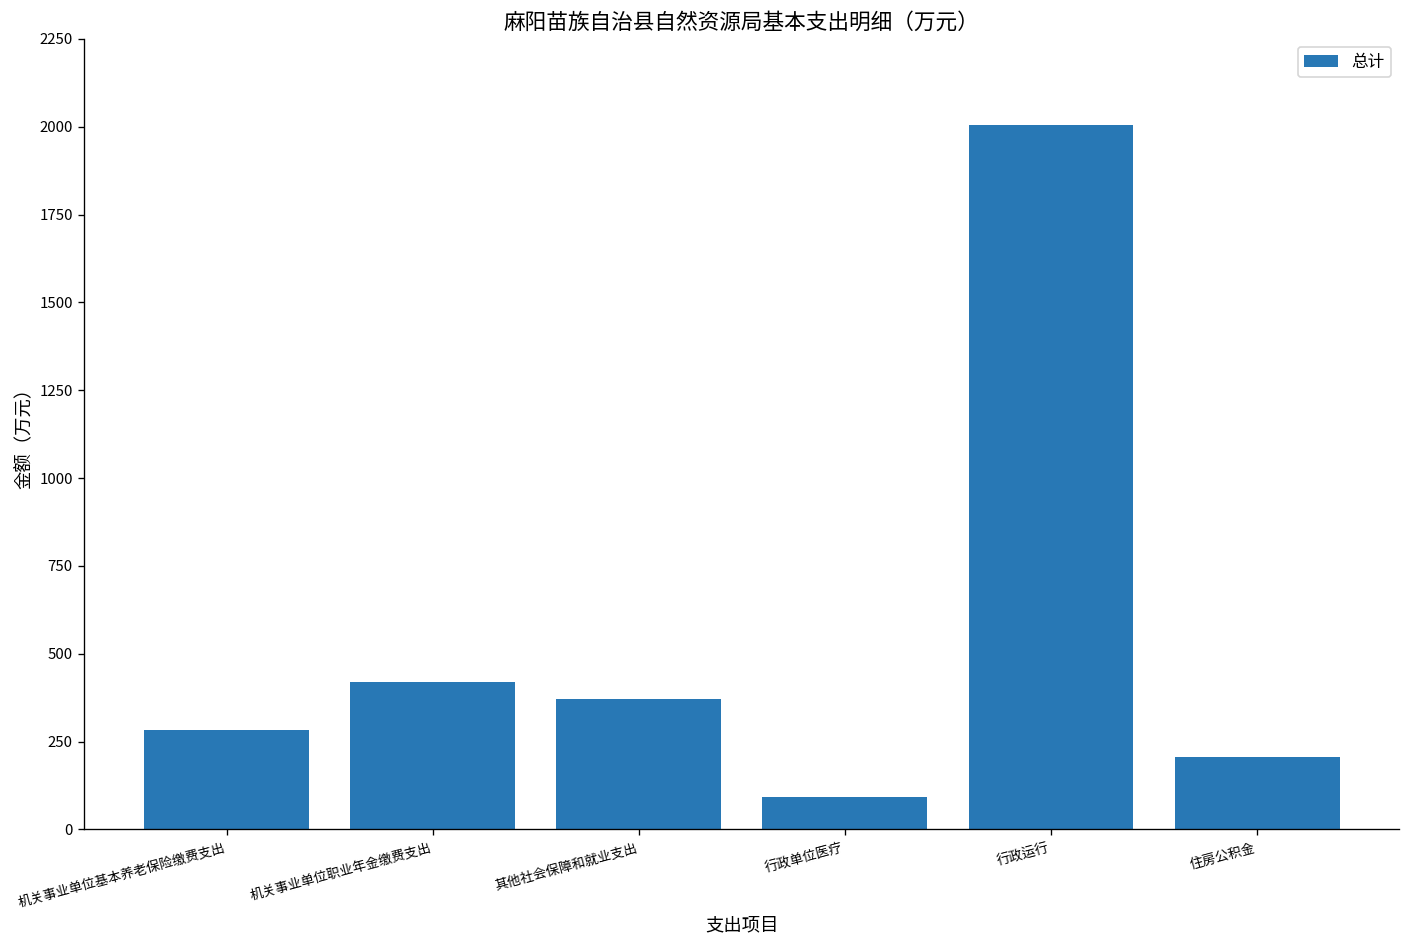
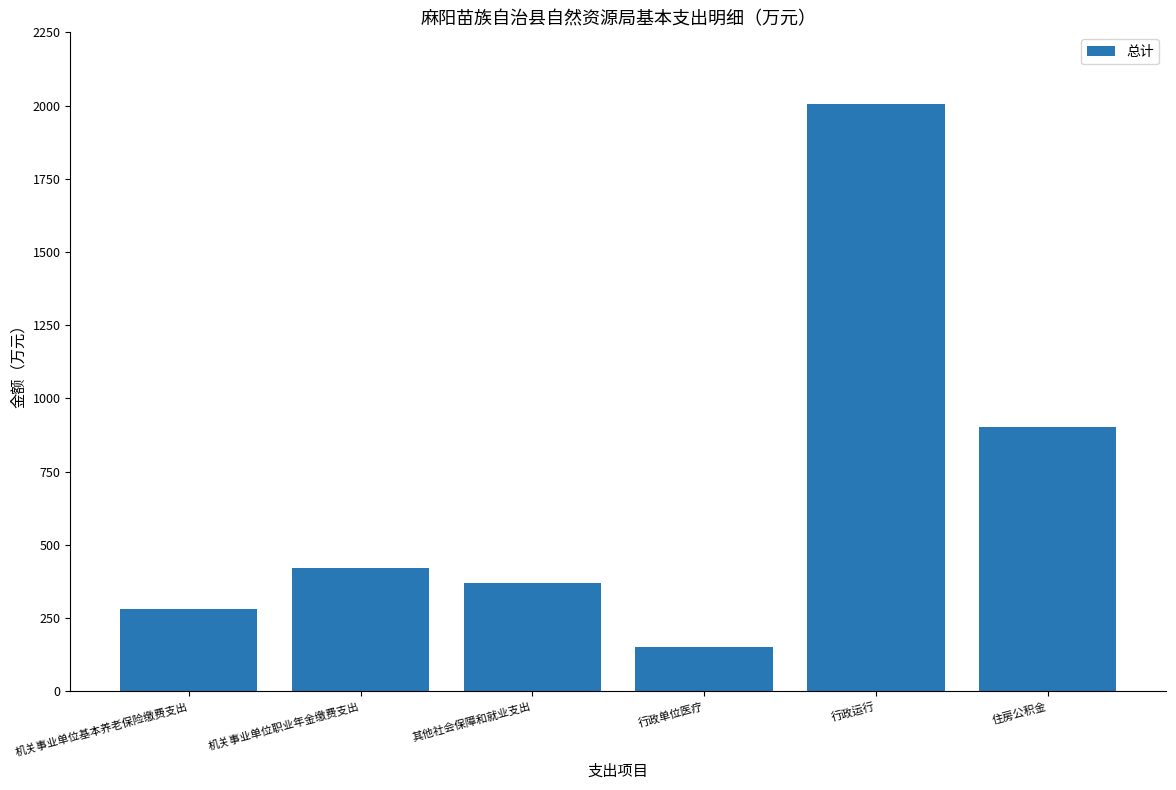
行政单位医疗: 90 -> 150
住房公积金: 210 -> 900
